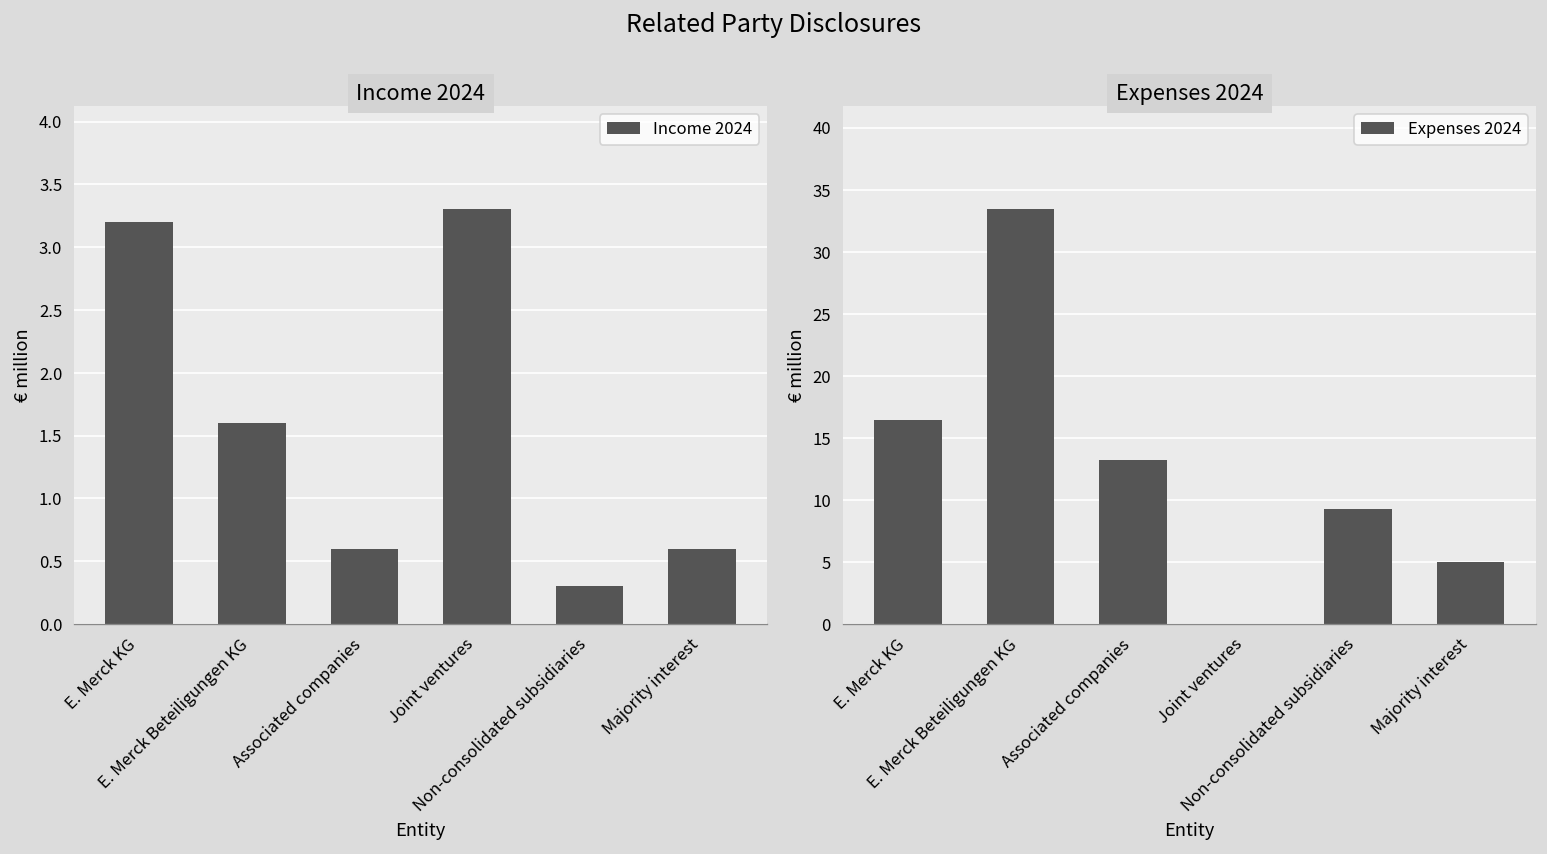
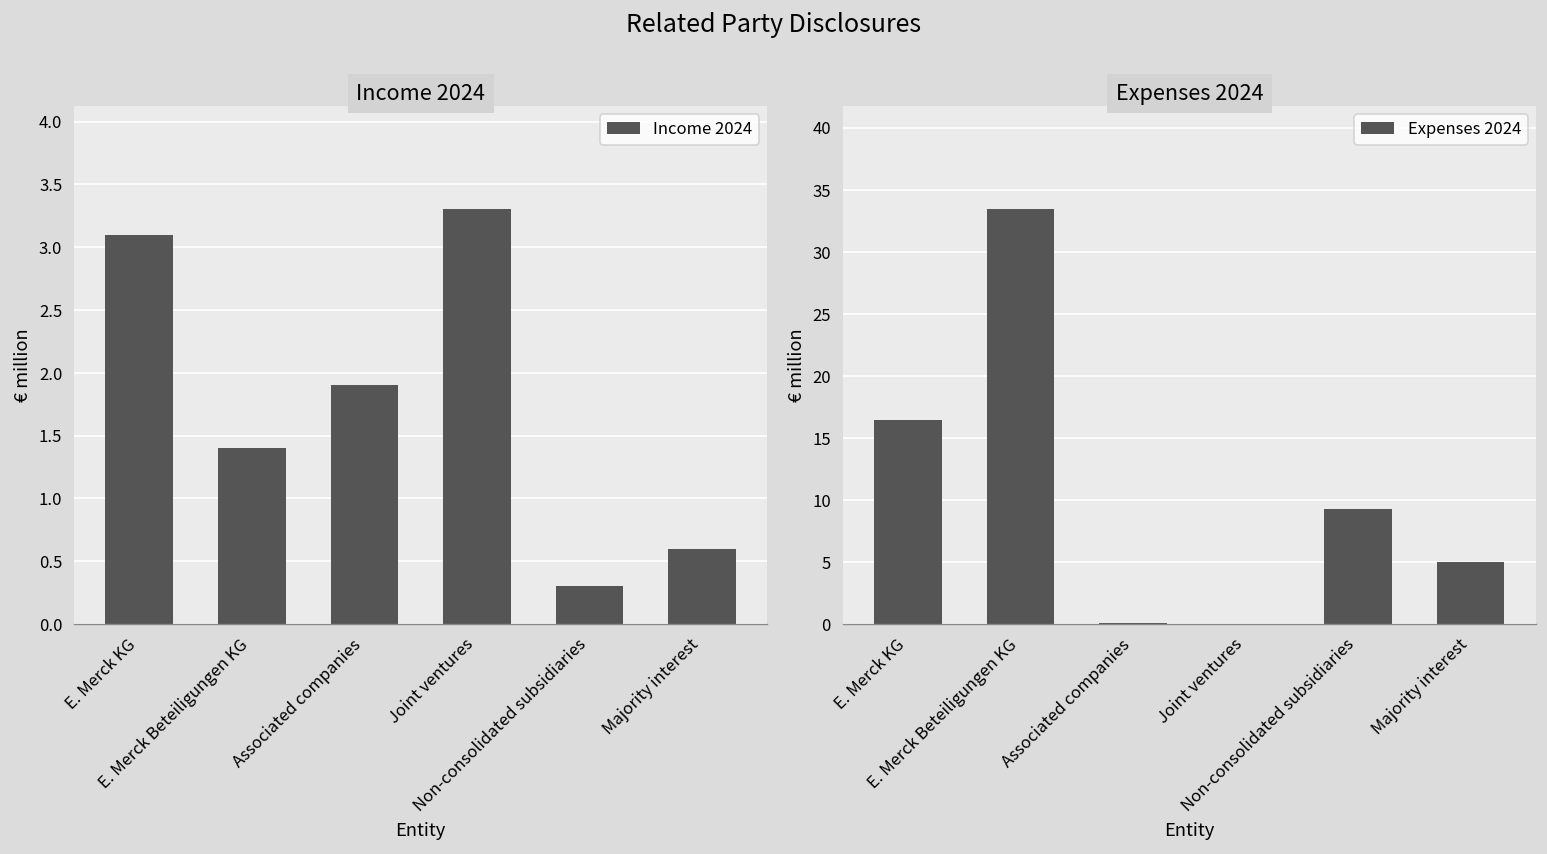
Income 2024, E. Merck KG: 3.2 -> 3.1
Income 2024, E. Merck Beteiligungen KG: 1.6 -> 1.4
Income 2024, Associated companies: 0.6 -> 1.9
Expenses 2024, Associated companies: 13.2 -> 0.1
